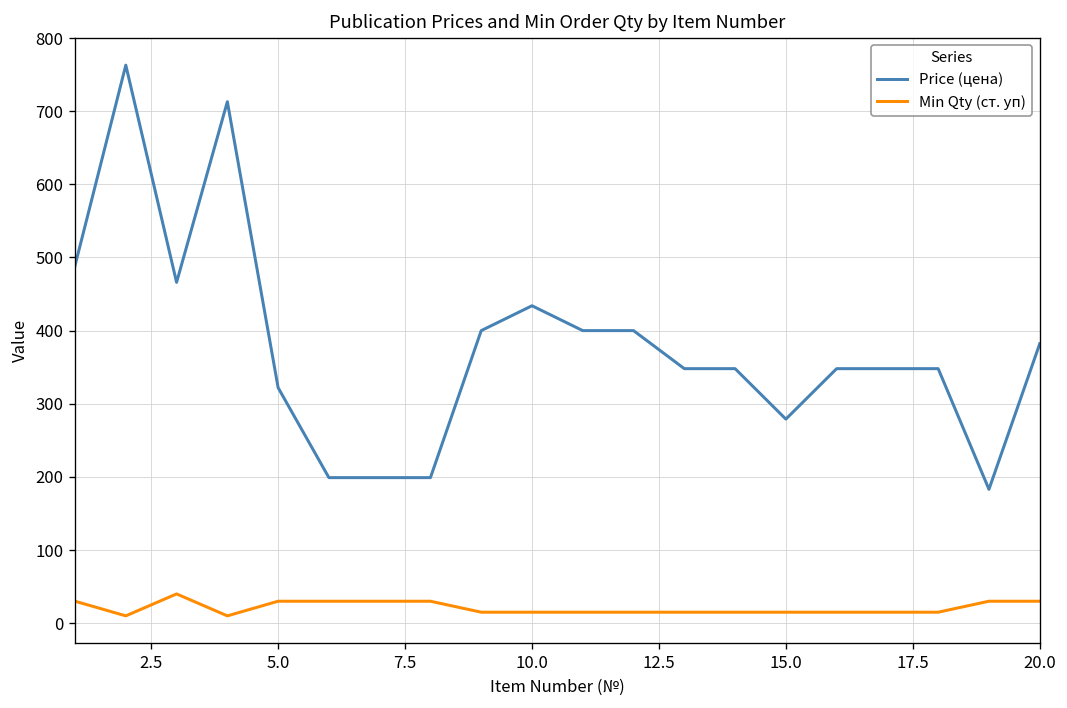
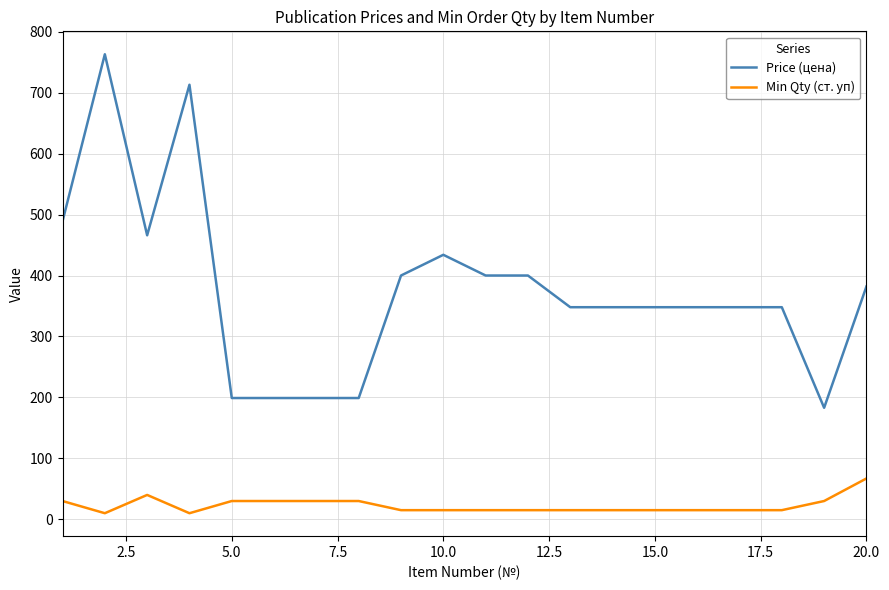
Price (цена), 5.0: 320 -> 200
Price (цена), 15.0: 280 -> 350
Min Qty (ст. уп), 20.0: 30 -> 70
